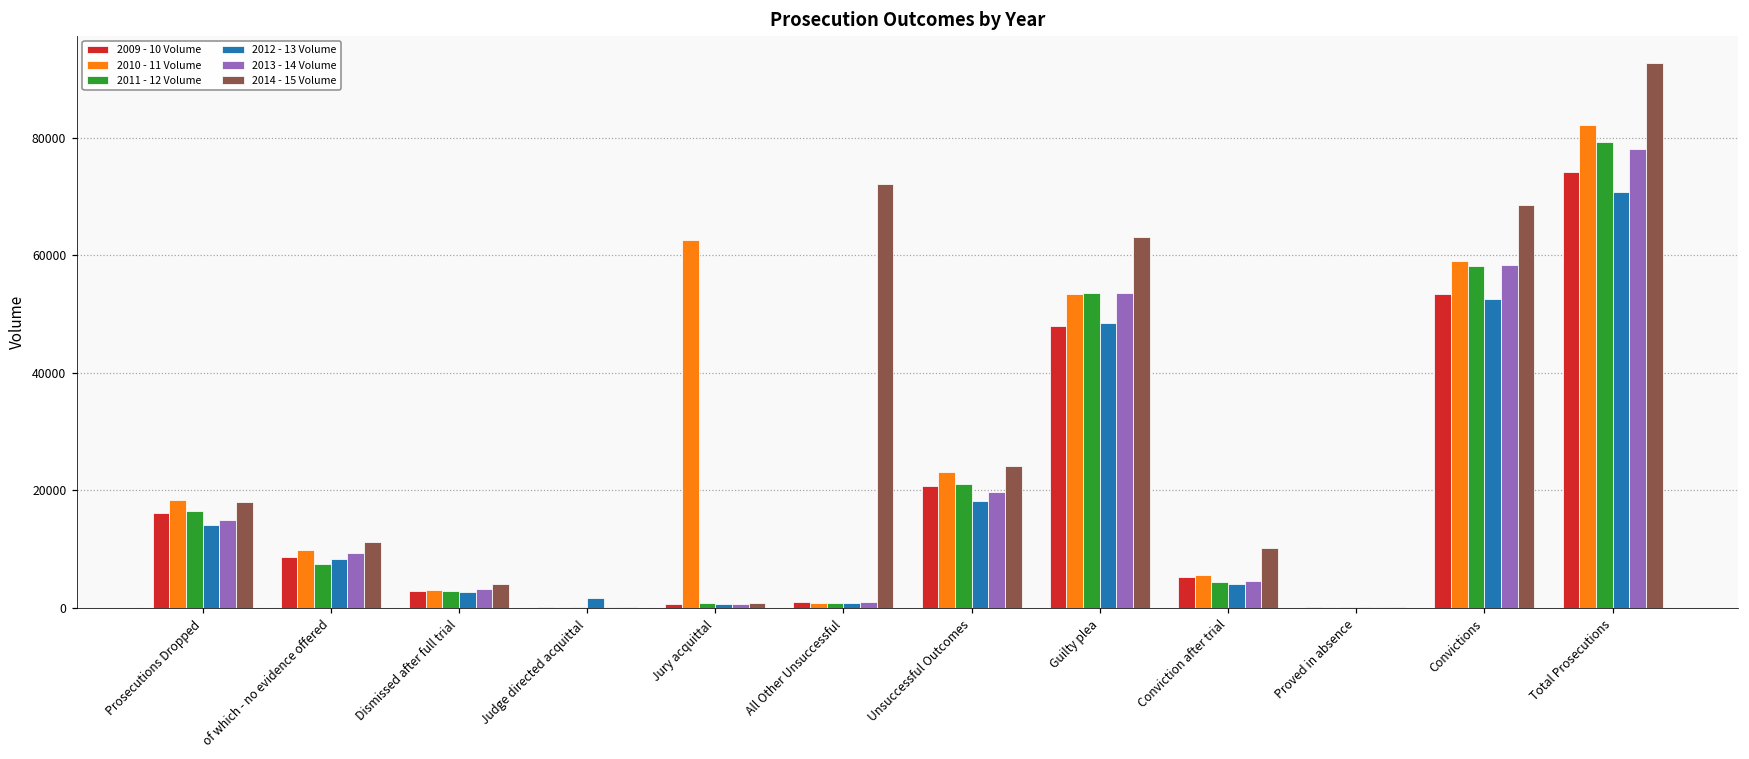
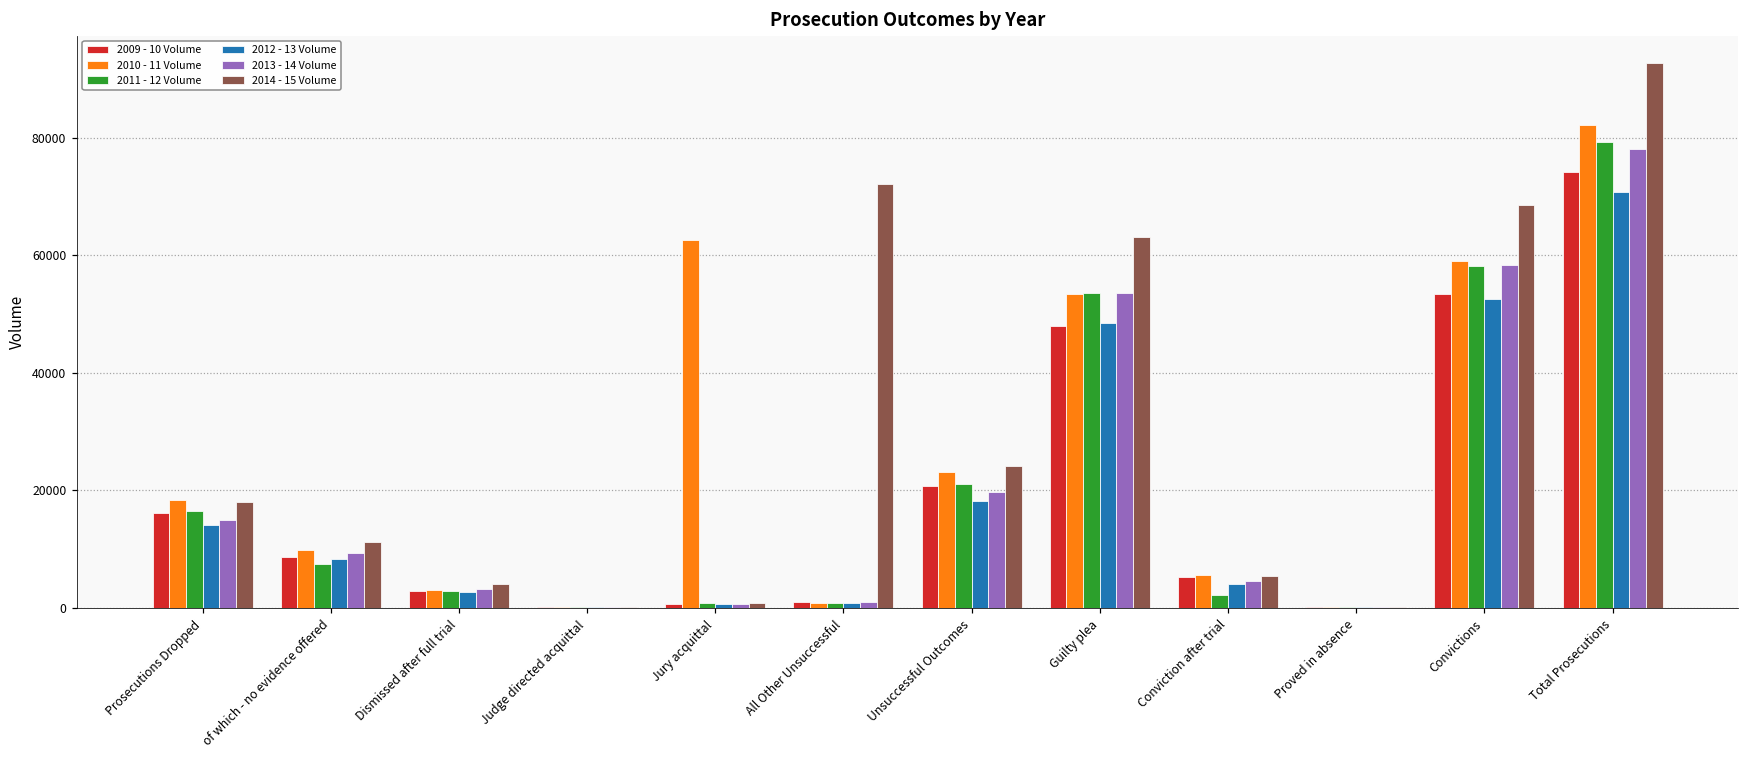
2012 - 13 Volume, Judge directed acquittal: 2000 -> 0
2011 - 12 Volume, Conviction after trial: 4000 -> 2000
2014 - 15 Volume, Conviction after trial: 10000 -> 5000
